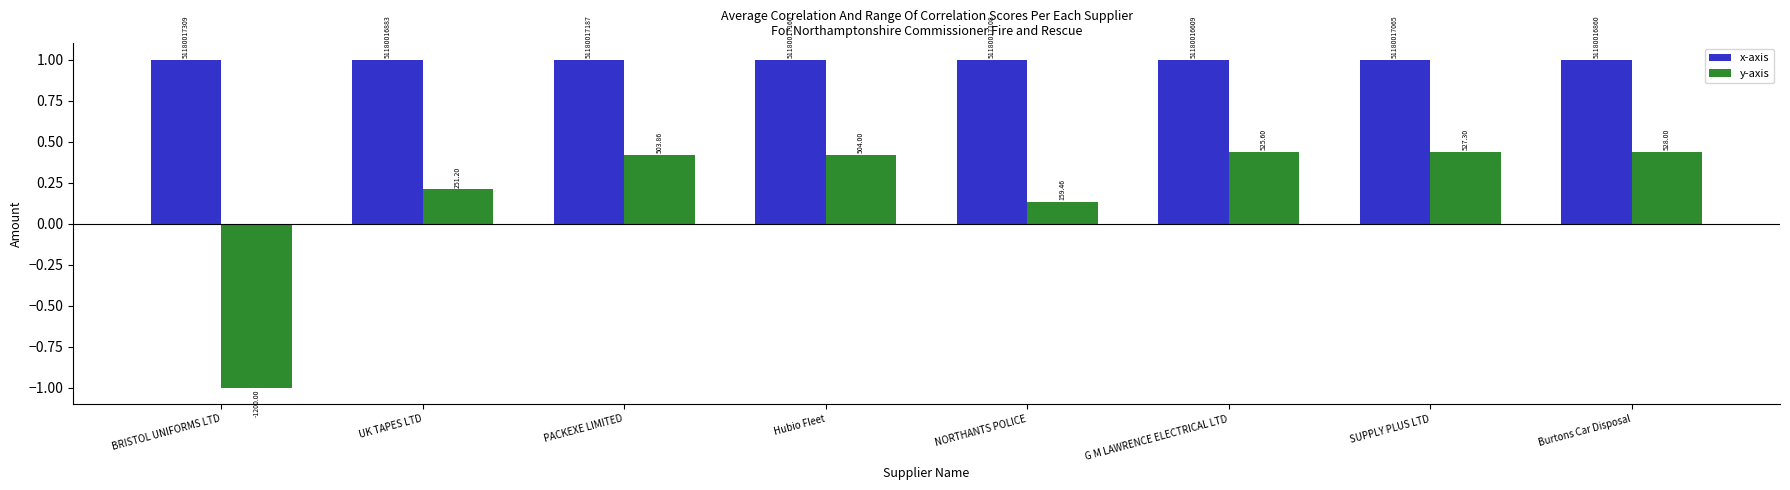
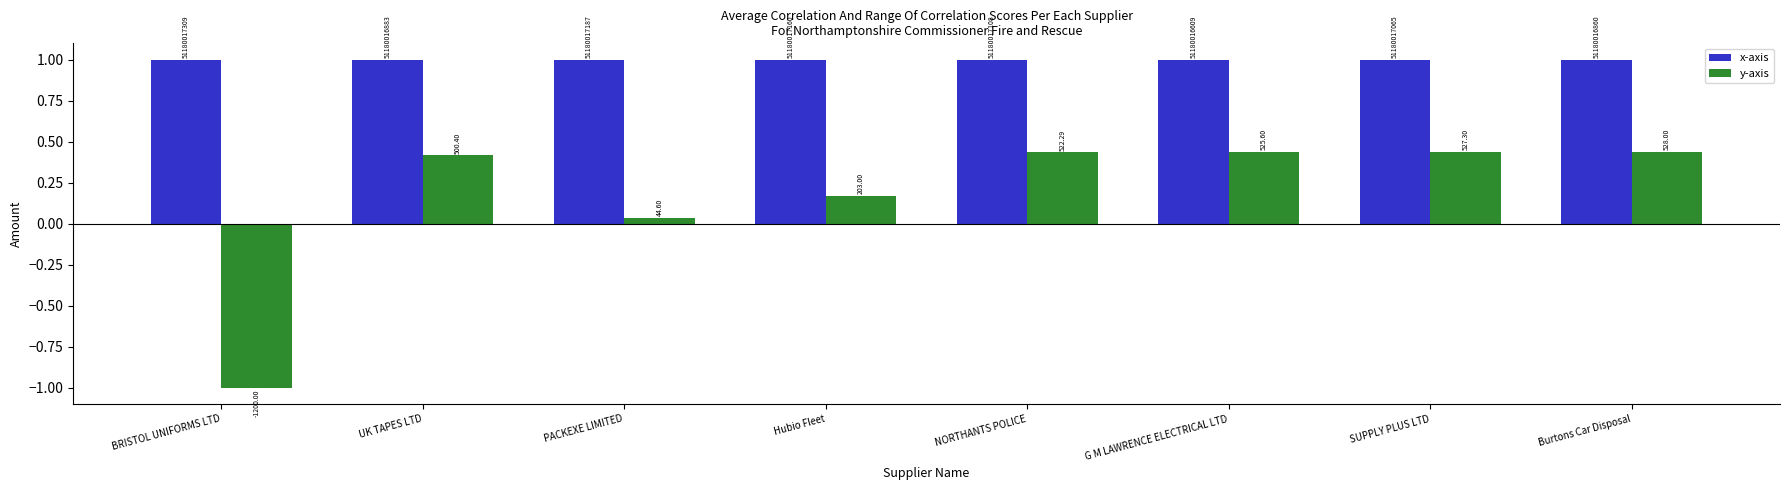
y-axis, UK TAPES LTD: 251.20 -> 500.40
y-axis, PACKEXE LIMITED: 503.86 -> 44.60
y-axis, Hubio Fleet: 504.00 -> 203.00
y-axis, NORTHANTS POLICE: 159.46 -> 522.29
